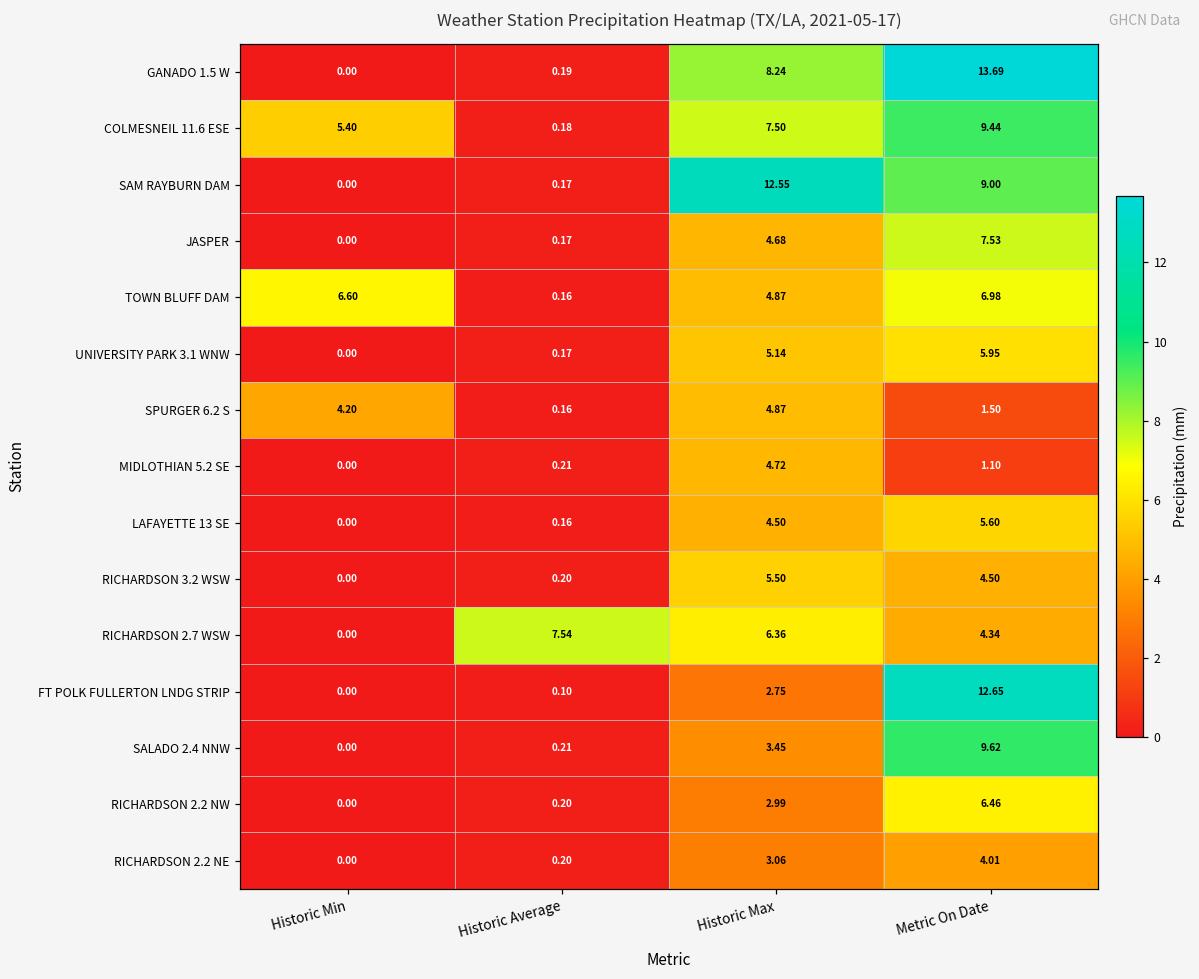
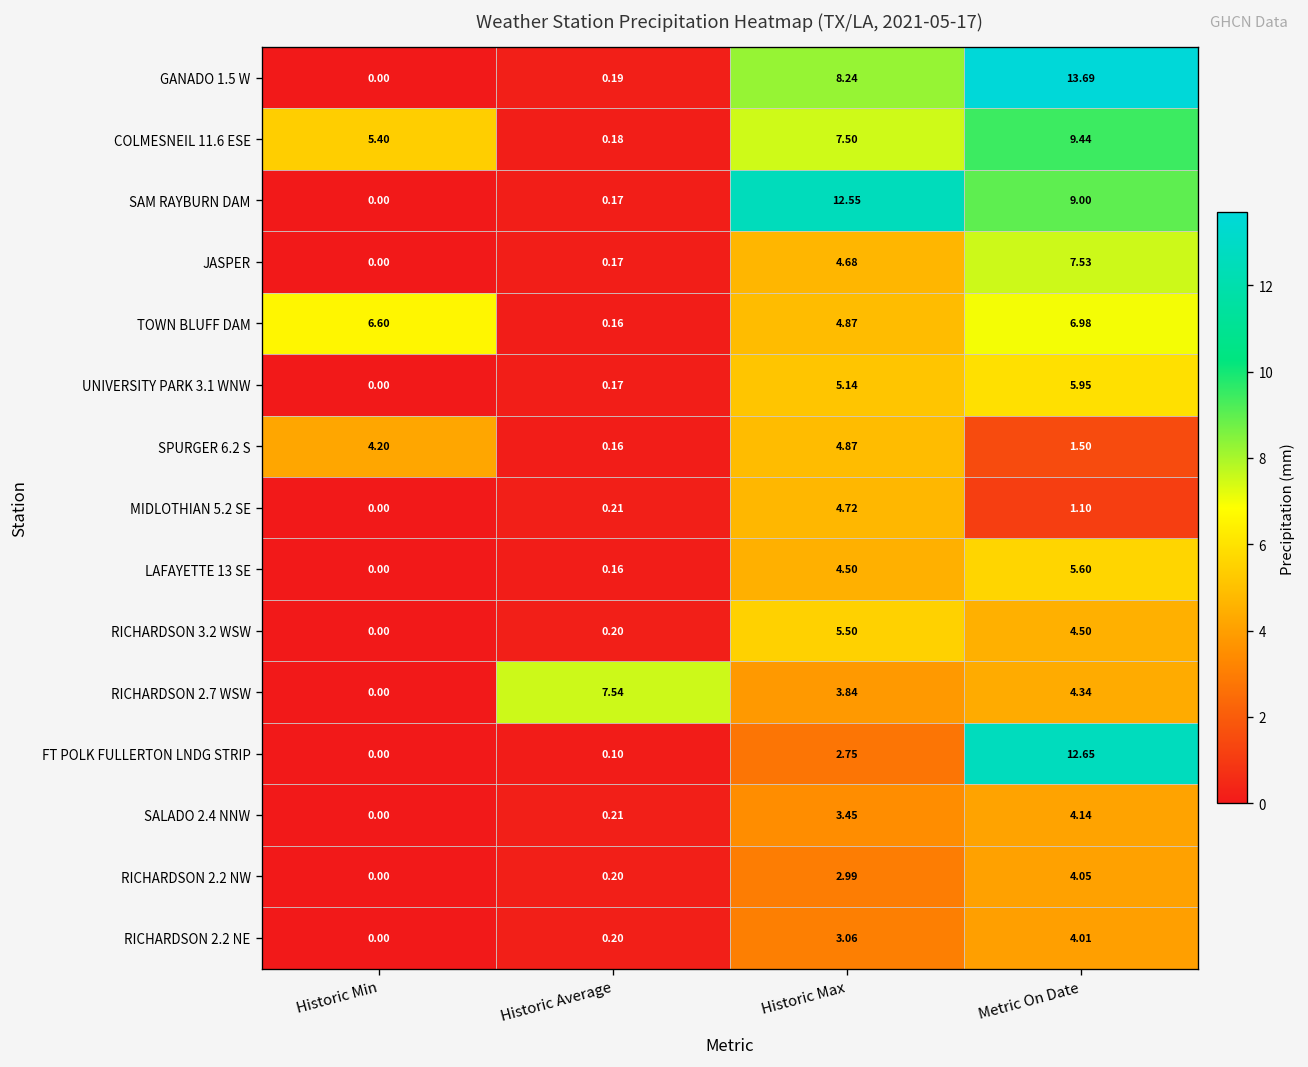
RICHARDSON 2.7 WSW, Historic Max: 6.36 -> 3.84
SALADO 2.4 NNW, Metric On Date: 9.62 -> 4.14
RICHARDSON 2.2 NW, Metric On Date: 6.46 -> 4.05
